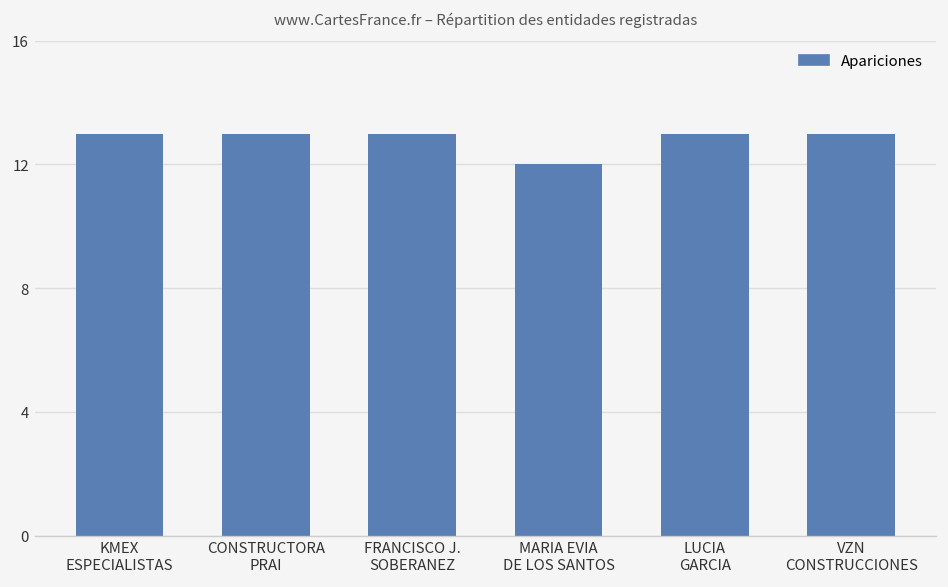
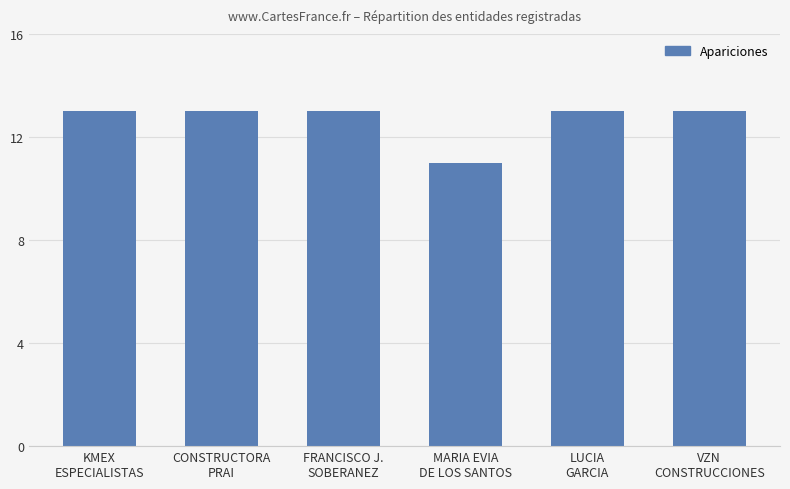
MARIA EVIA DE LOS SANTOS: 12 -> 11
